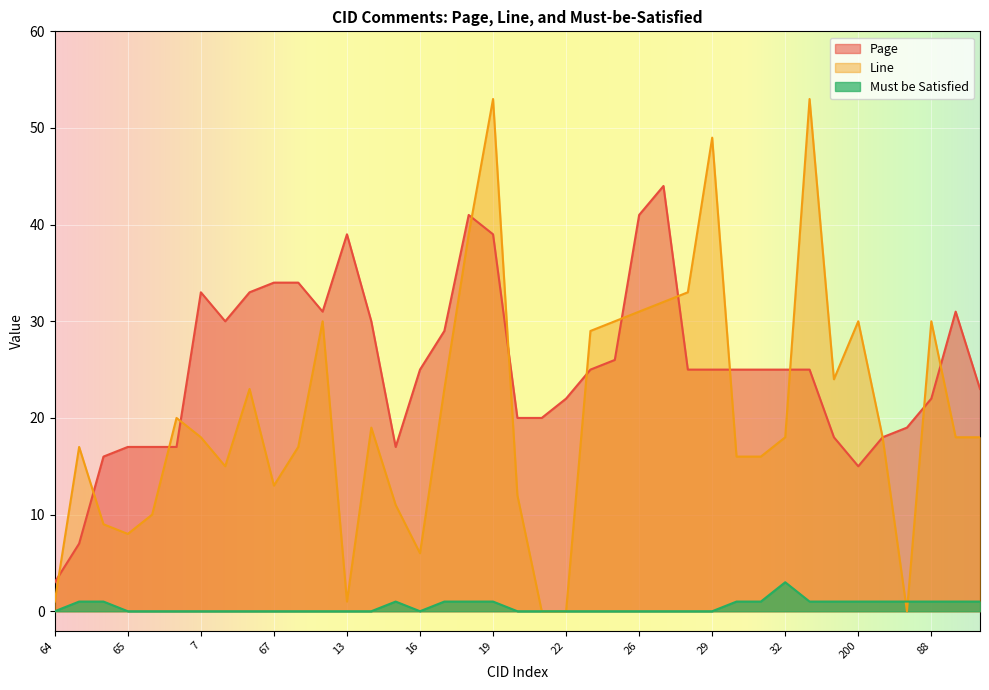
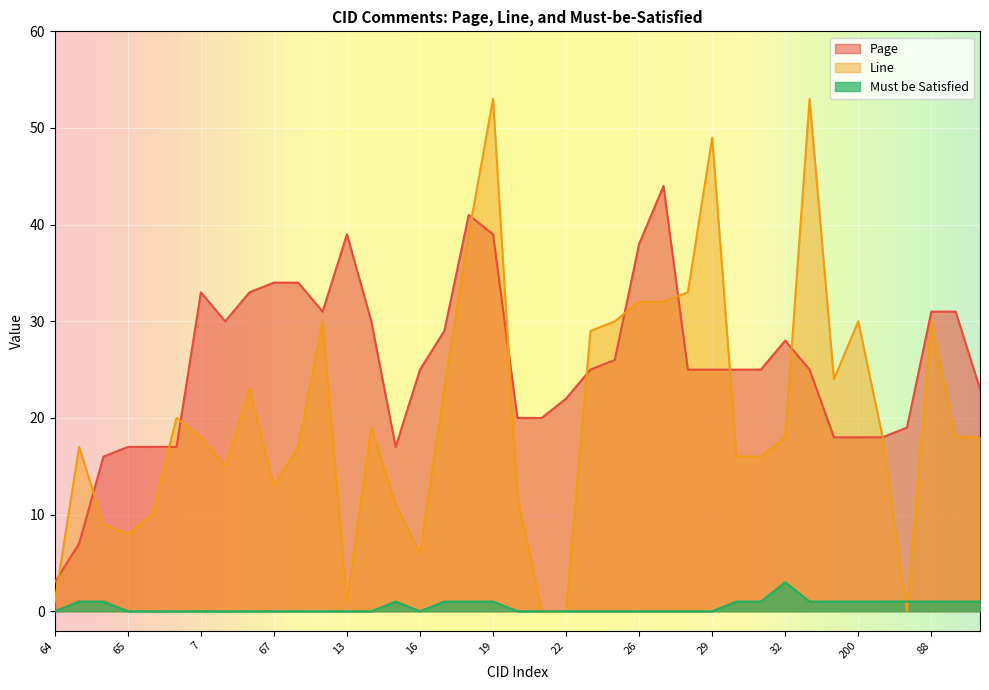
Page, 26: 41 -> 38
Line, 26: 31 -> 32
Page, 32: 25 -> 28
Page, 200: 15 -> 18
Page, 88: 22 -> 31
